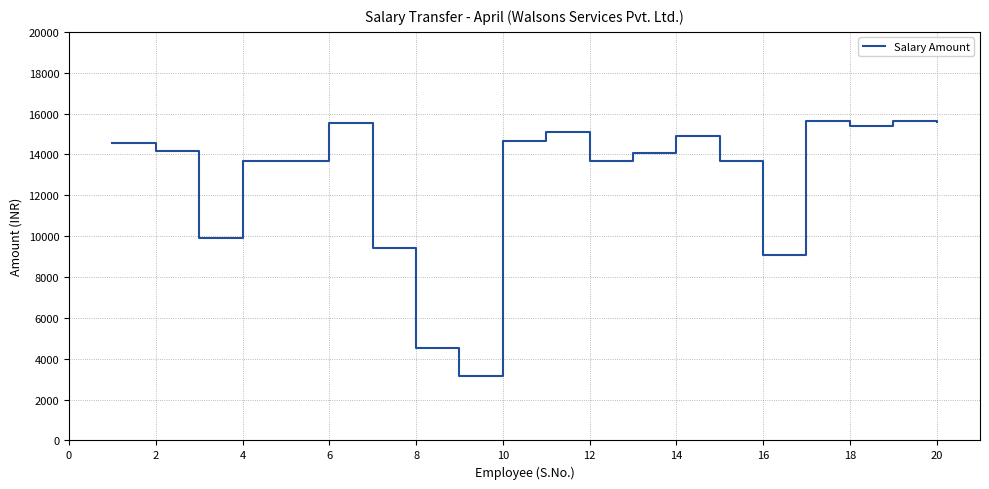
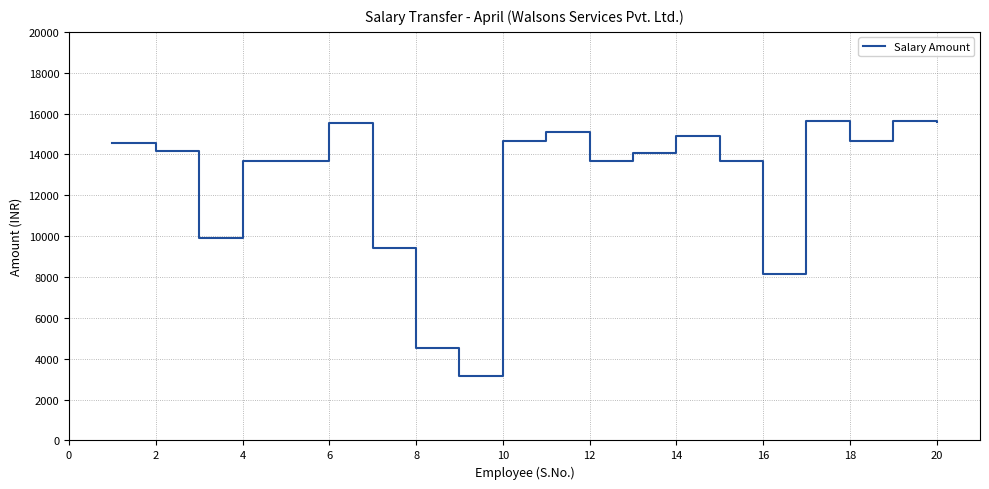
16: 9100 -> 8200
18: 15400 -> 14600
